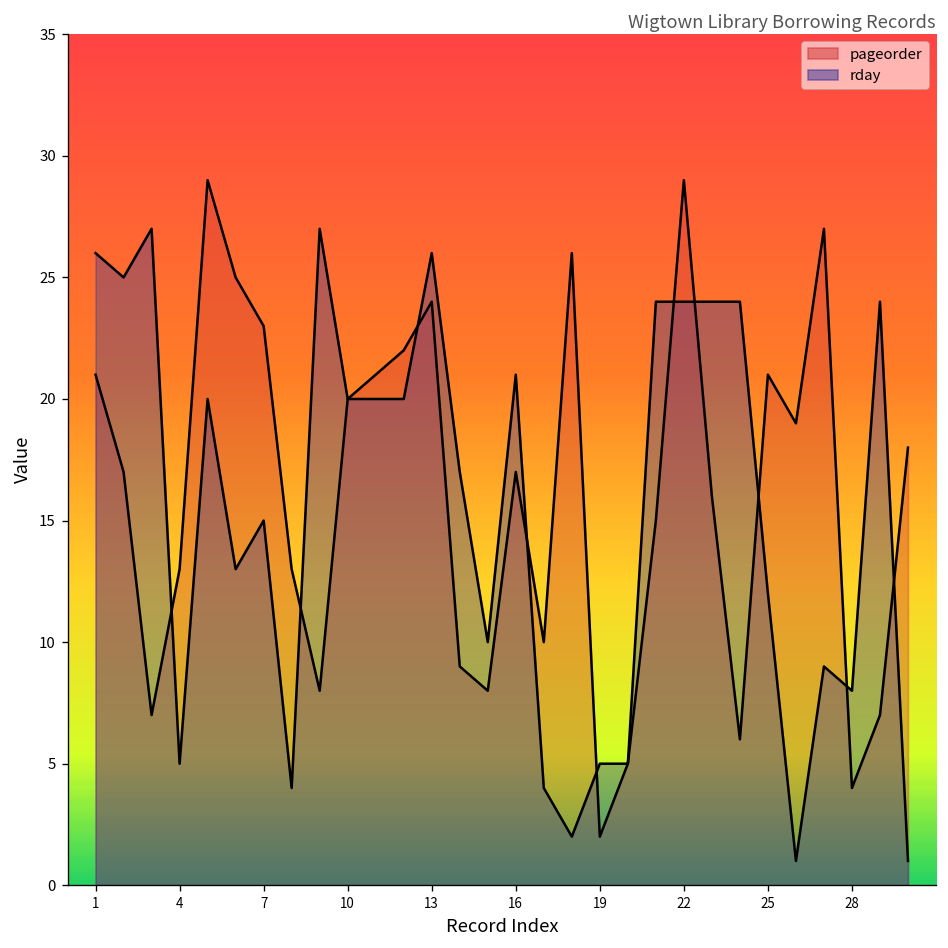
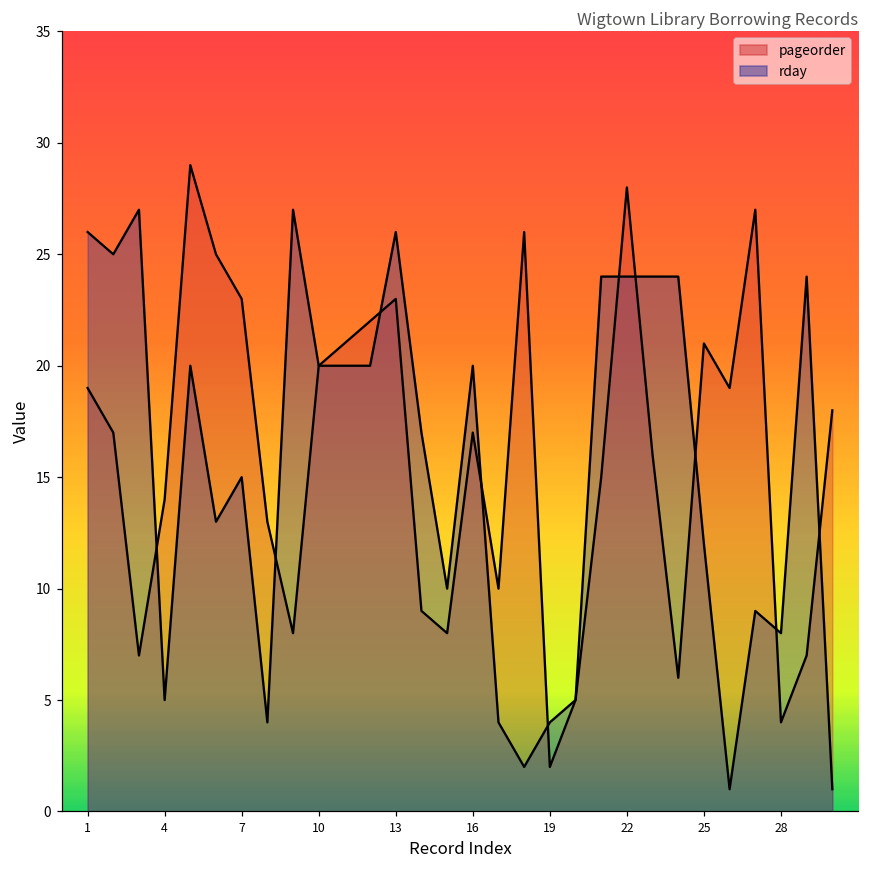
pageorder, 1: 21 -> 19
pageorder, 4: 13 -> 14
pageorder, 13: 24 -> 23
rday, 16: 21 -> 20
rday, 19: 5 -> 4
pageorder, 22: 29 -> 28
